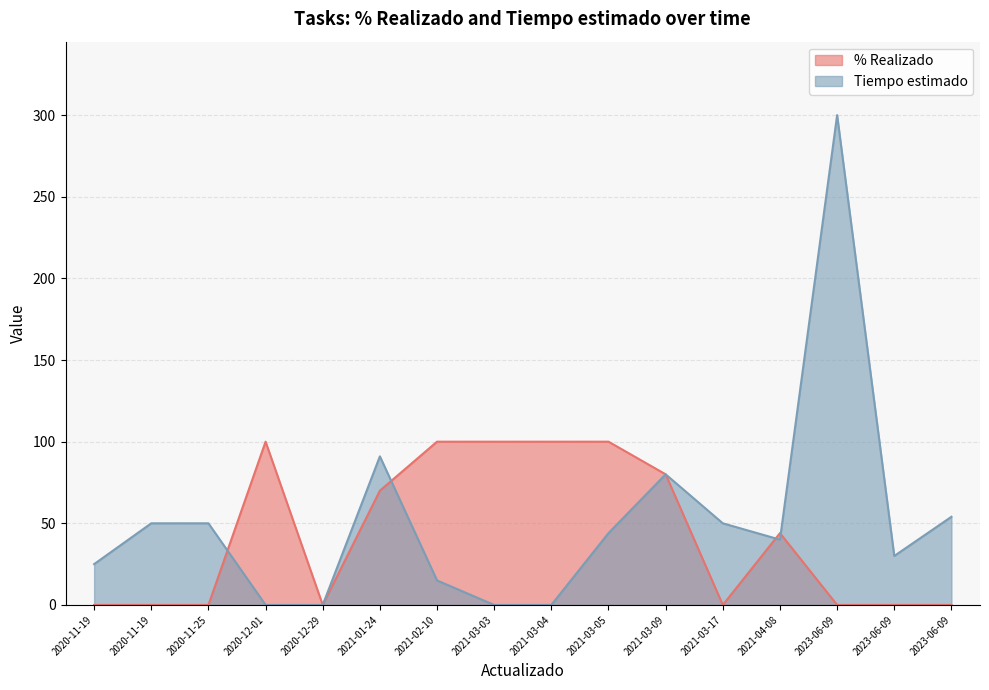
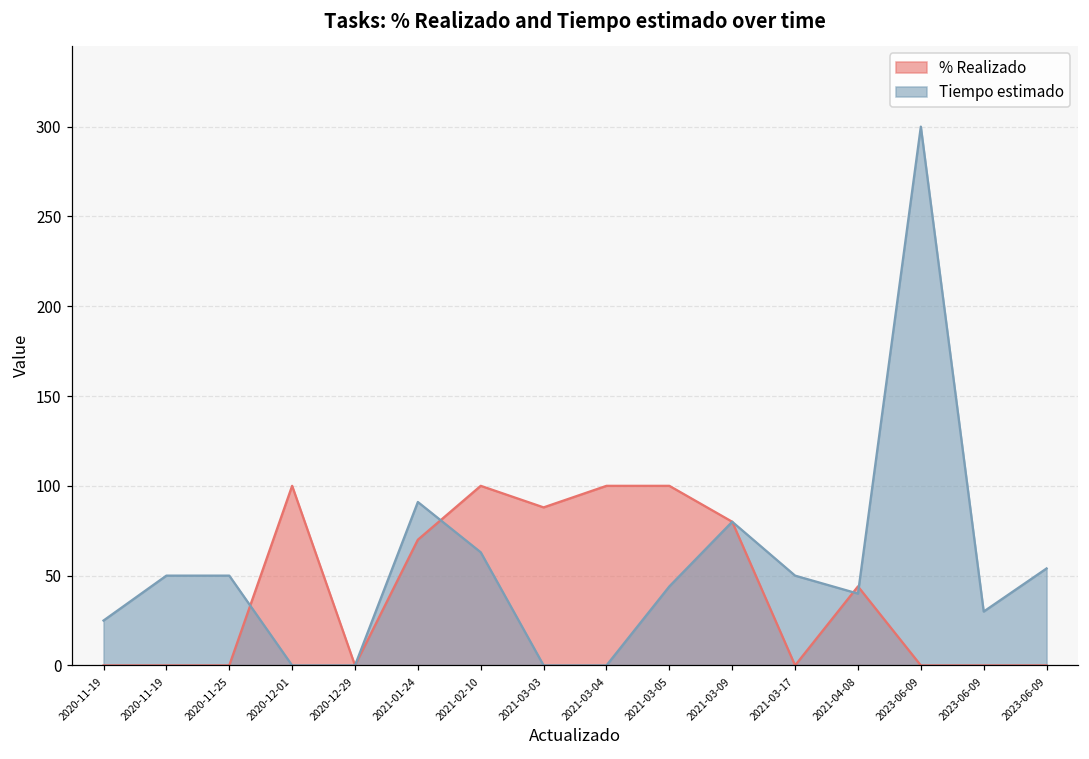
Tiempo estimado, 2021-02-10: 15 -> 63
% Realizado, 2021-03-03: 100 -> 88
